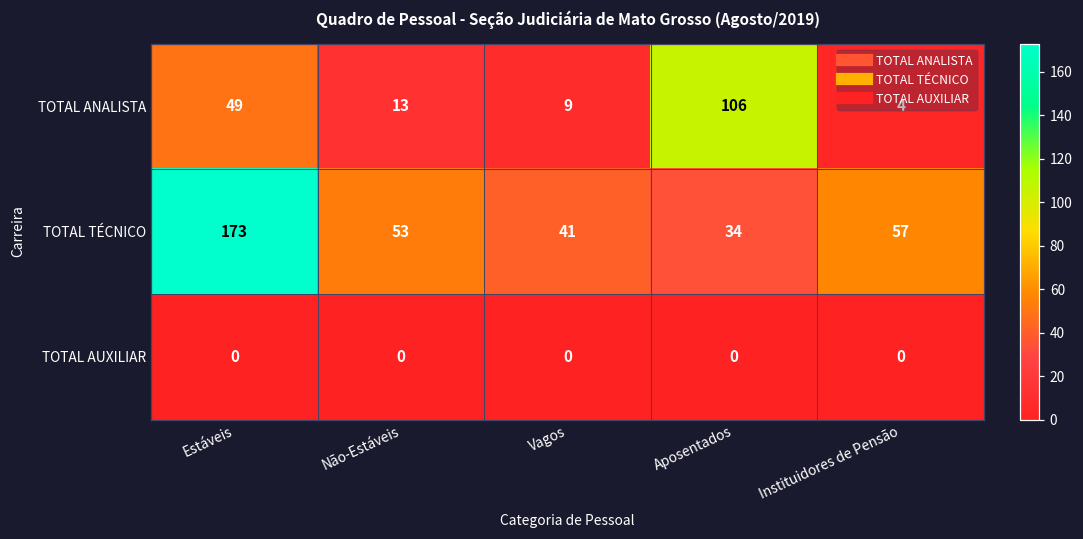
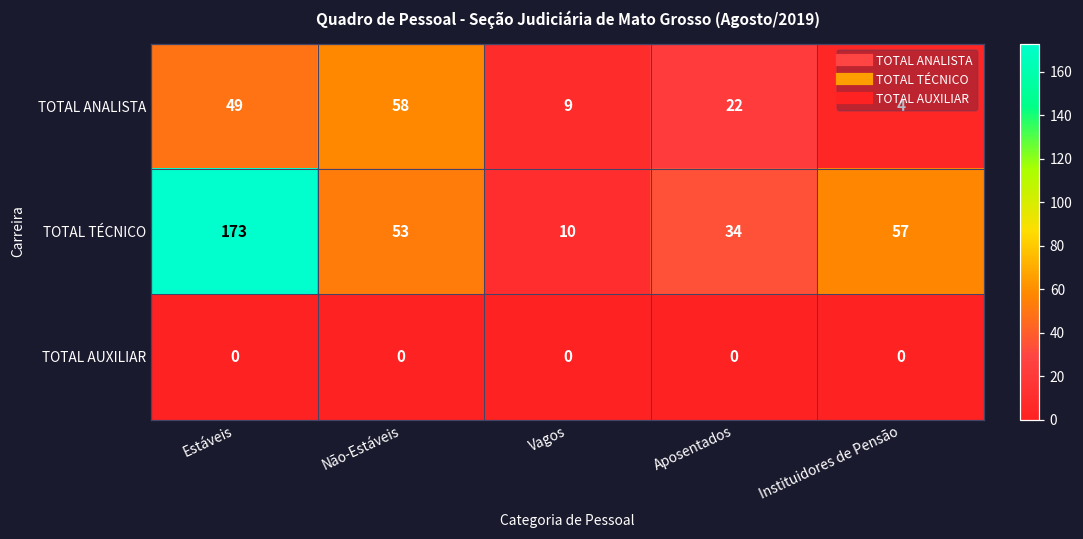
TOTAL ANALISTA, Não-Estáveis: 13 -> 58
TOTAL ANALISTA, Aposentados: 106 -> 22
TOTAL TÉCNICO, Vagos: 41 -> 10
